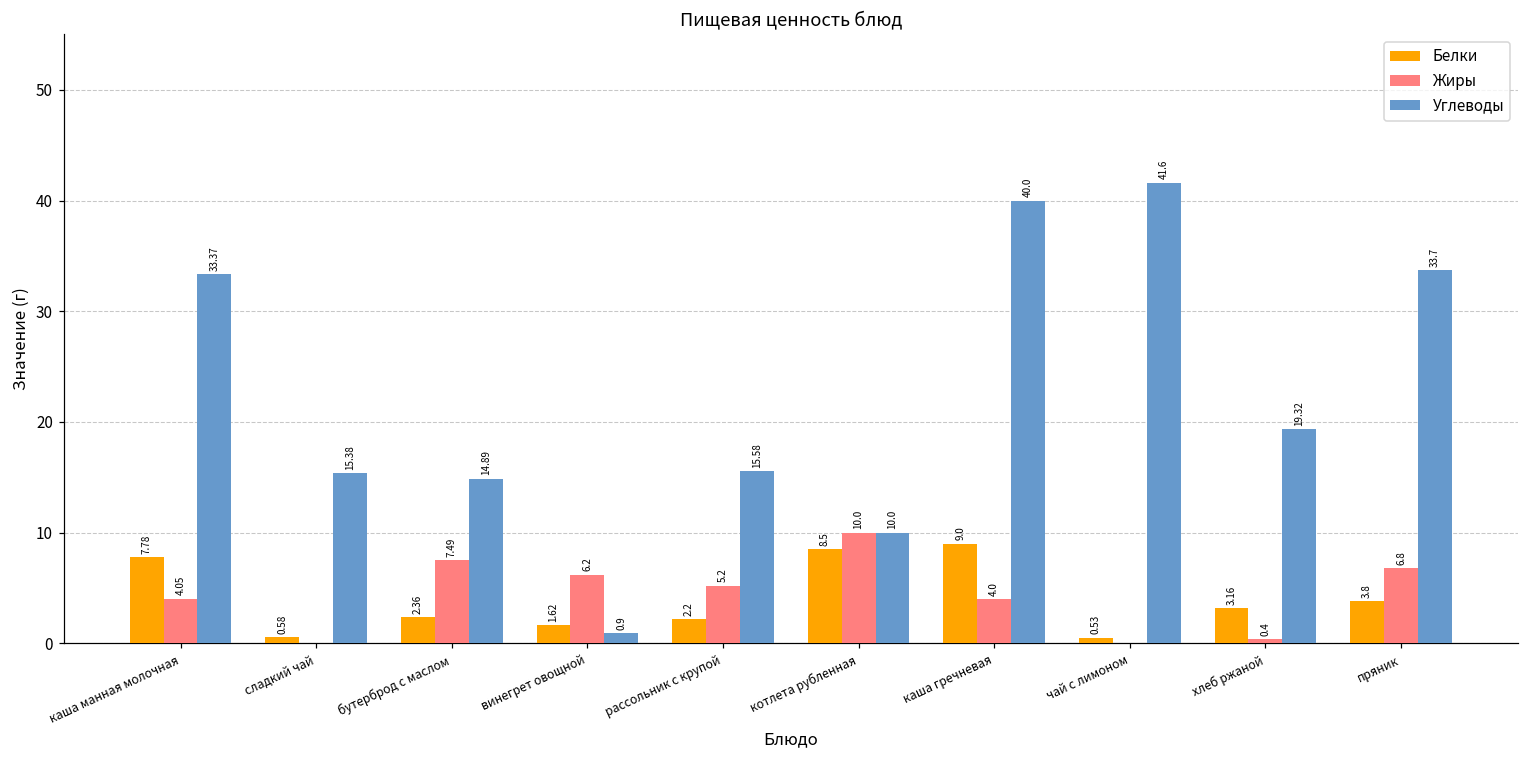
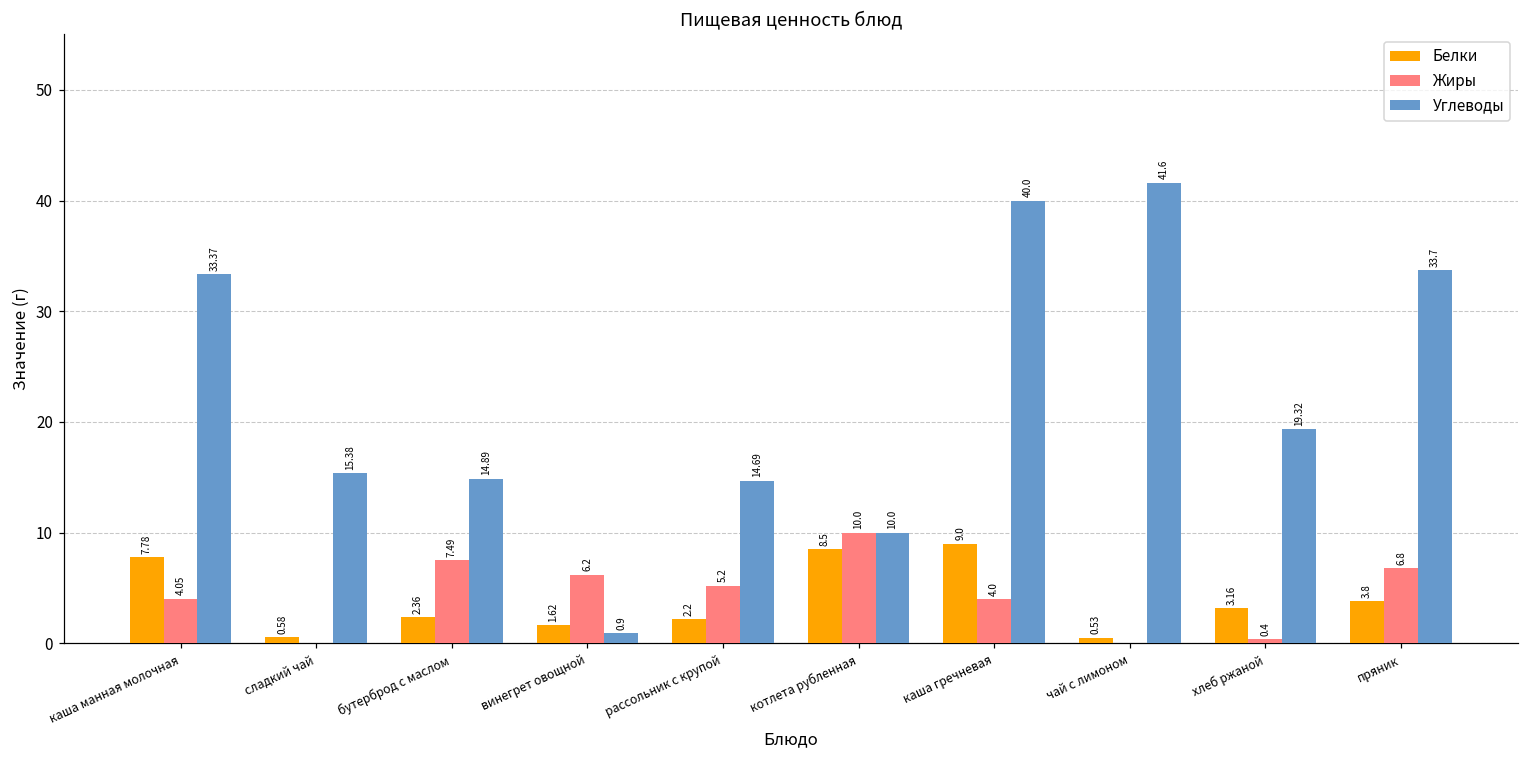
Углеводы, рассольник с крупой: 15.58 -> 14.69
